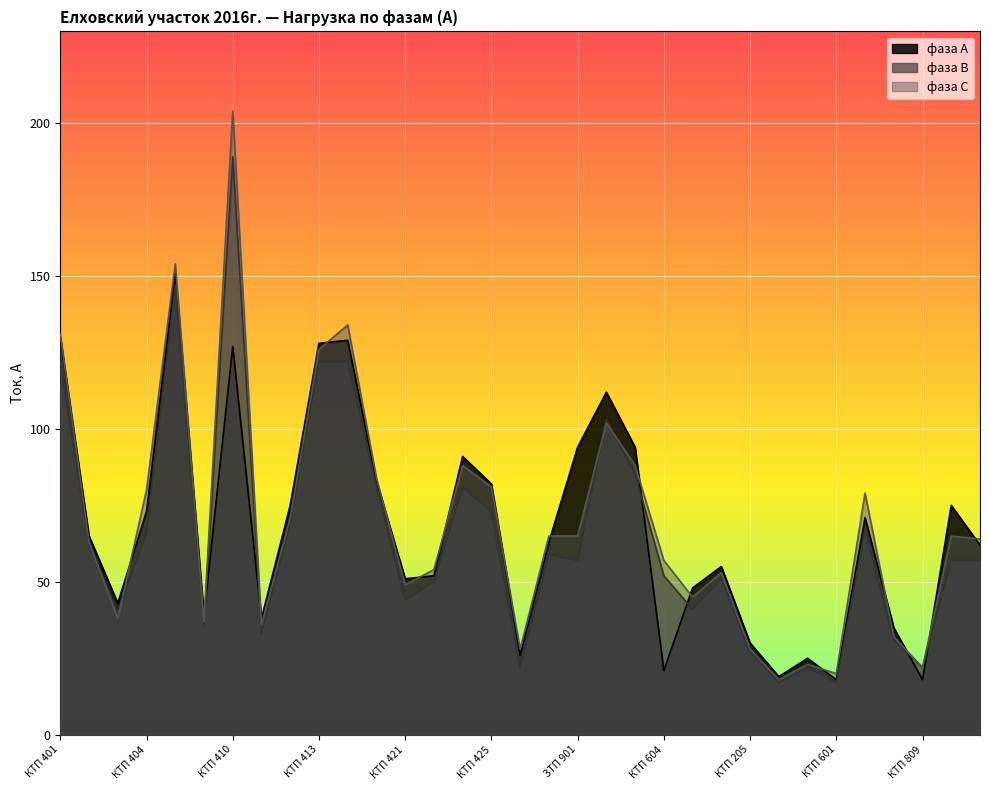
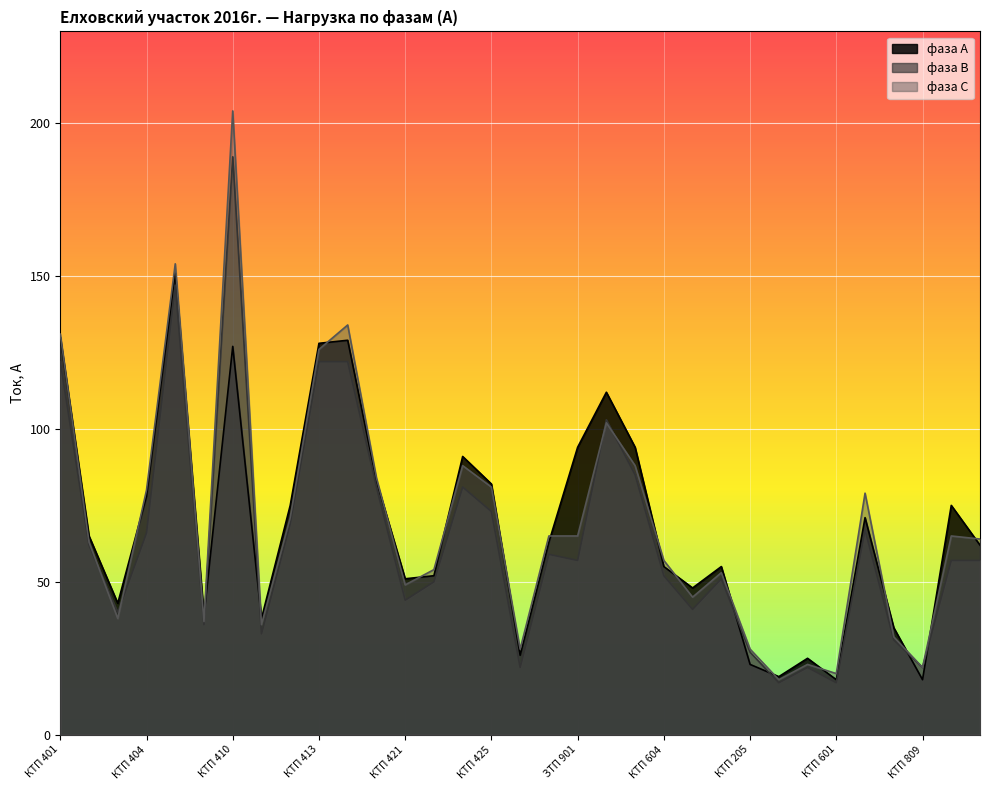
фаза А, КТП 404: 73 -> 78
фаза А, КТП 604: 21 -> 55
фаза А, КТП 205: 30 -> 23
